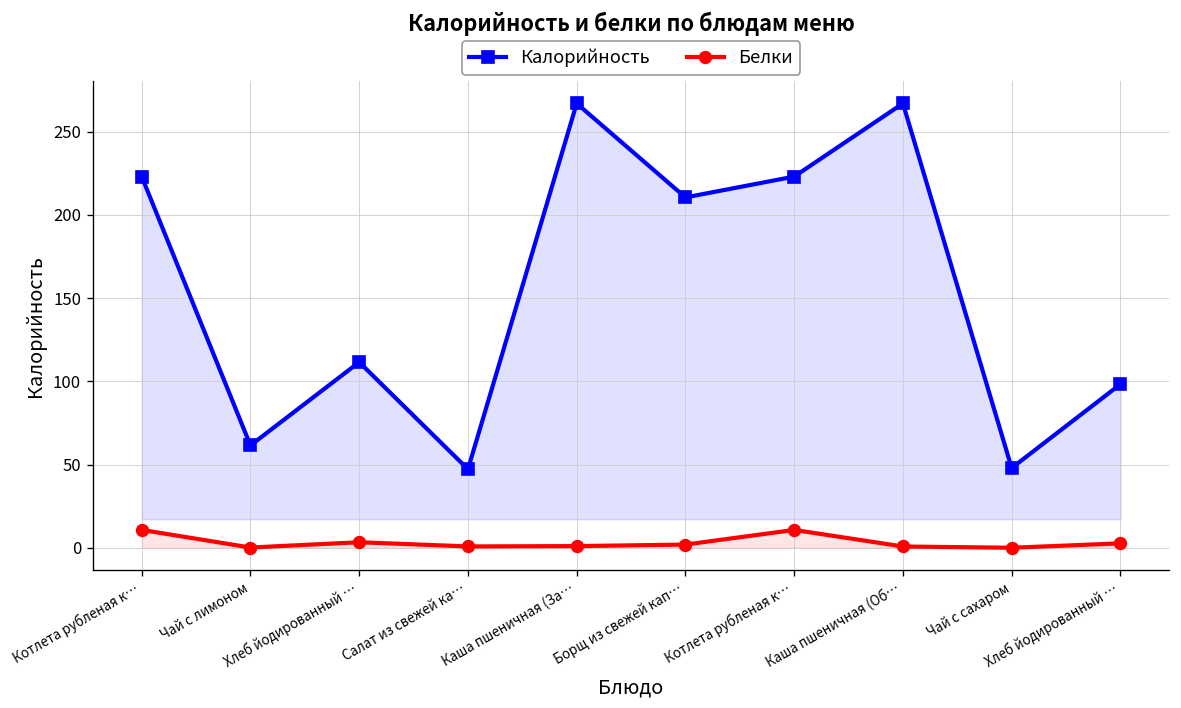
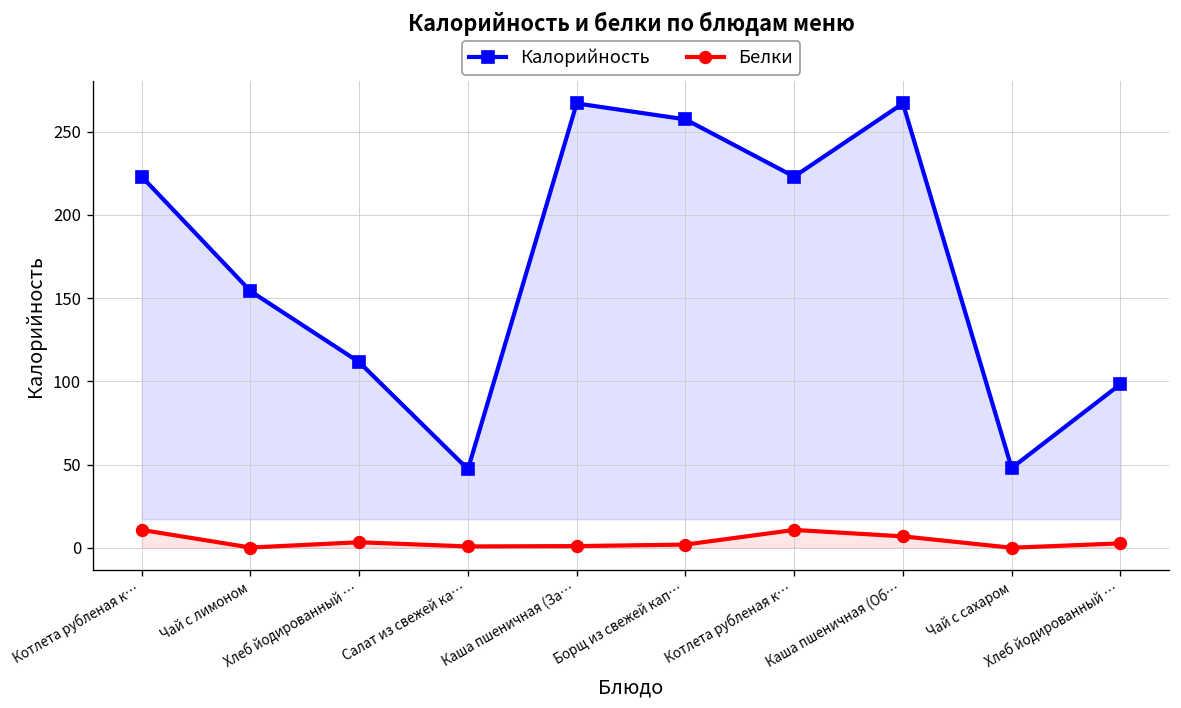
Калорийность, Чай с лимоном: 62 -> 154
Калорийность, Борщ из свежей кап…: 211 -> 257
Белки, Каша пшеничная (Об…: 1 -> 7
